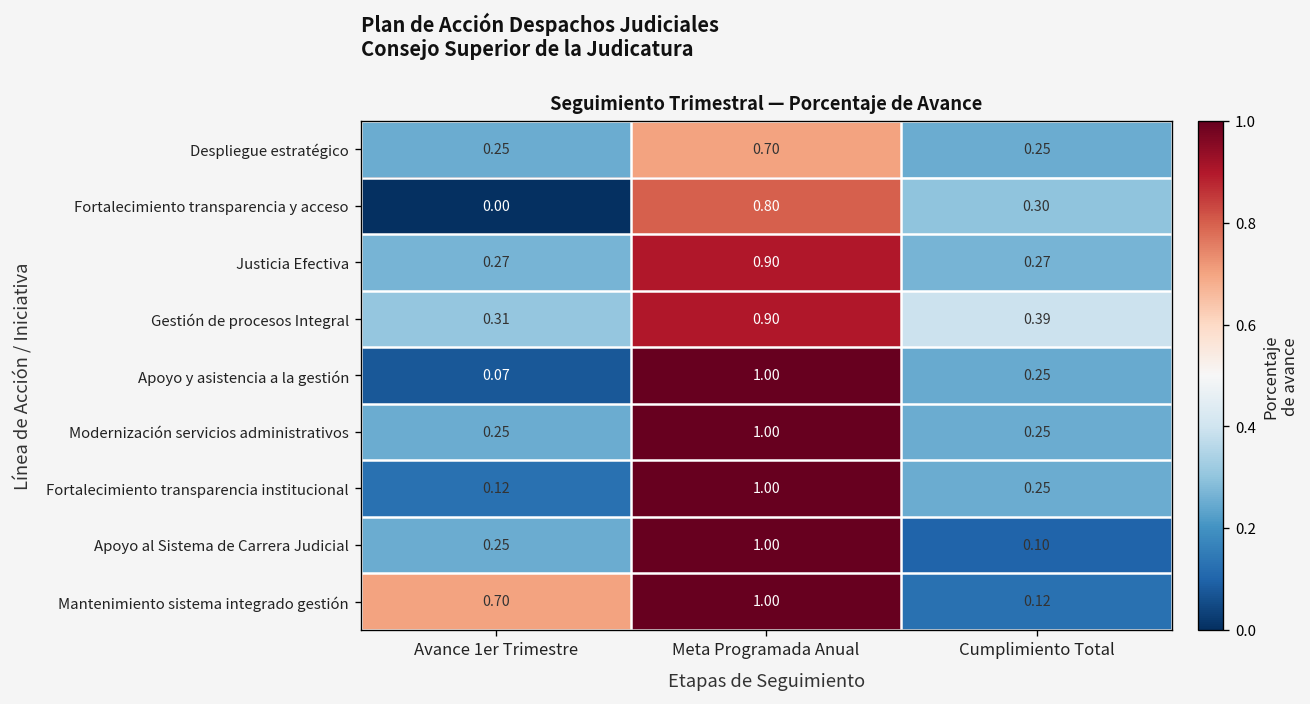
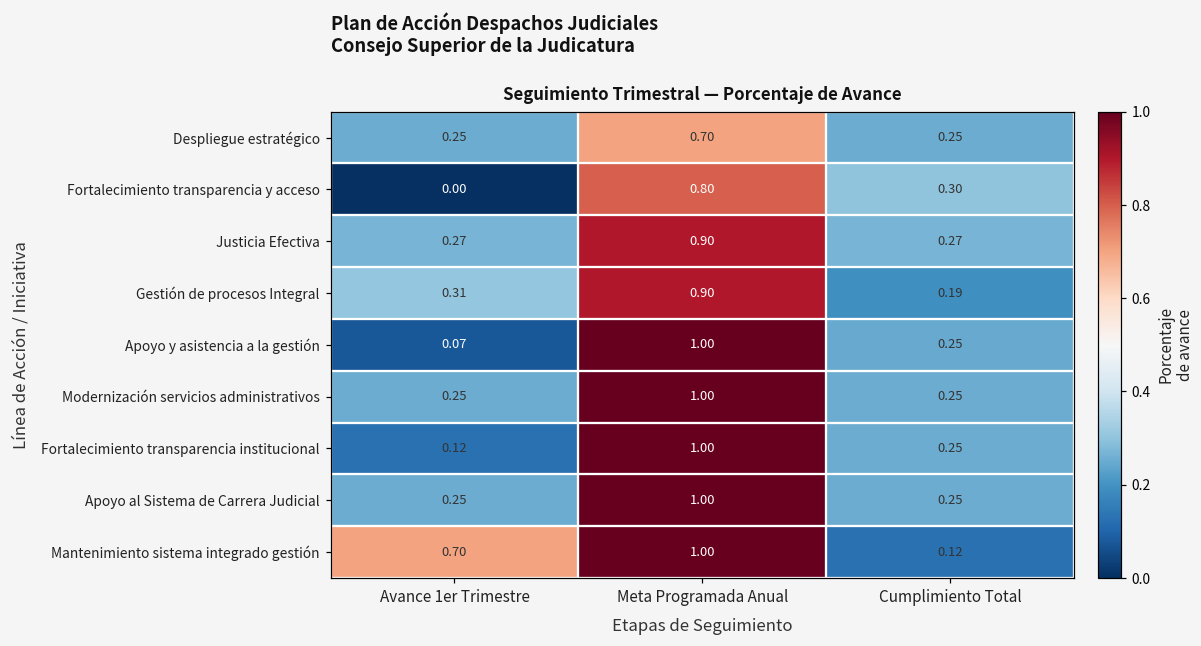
Gestión de procesos Integral, Cumplimiento Total: 0.39 -> 0.19
Apoyo al Sistema de Carrera Judicial, Cumplimiento Total: 0.10 -> 0.25
